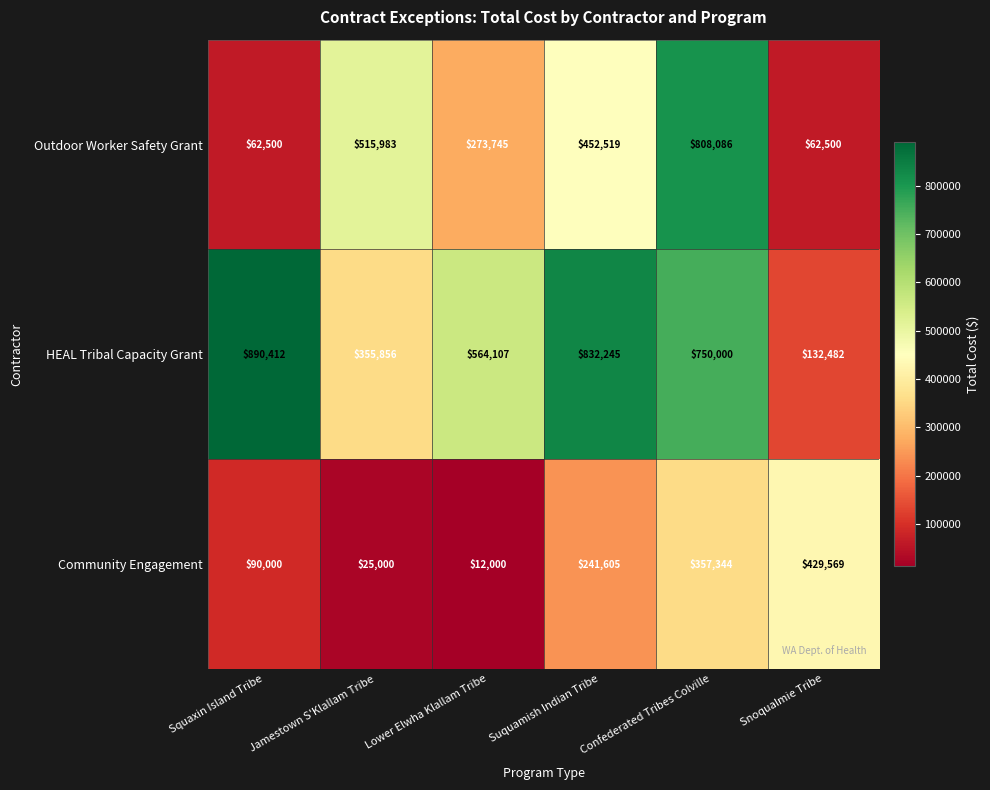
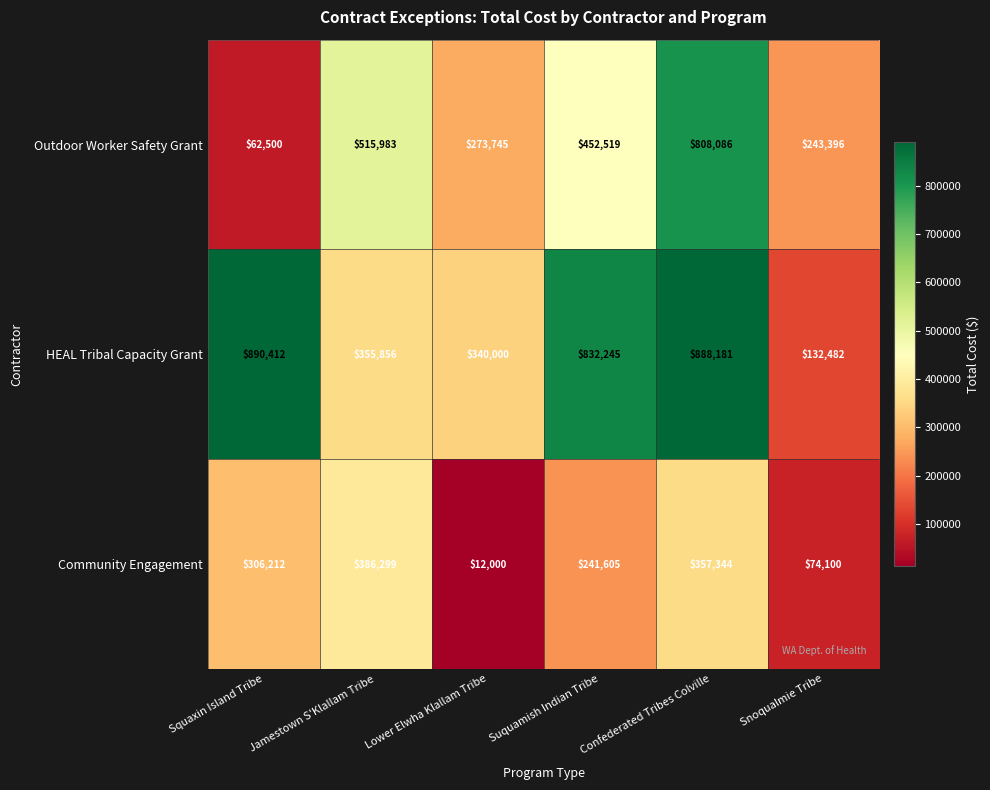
Outdoor Worker Safety Grant, Snoqualmie Tribe: $62,500 -> $243,396
HEAL Tribal Capacity Grant, Lower Elwha Klallam Tribe: $564,107 -> $340,000
HEAL Tribal Capacity Grant, Confederated Tribes Colville: $750,000 -> $888,181
Community Engagement, Squaxin Island Tribe: $90,000 -> $306,212
Community Engagement, Jamestown S'Klallam Tribe: $25,000 -> $386,299
Community Engagement, Snoqualmie Tribe: $429,569 -> $74,100
